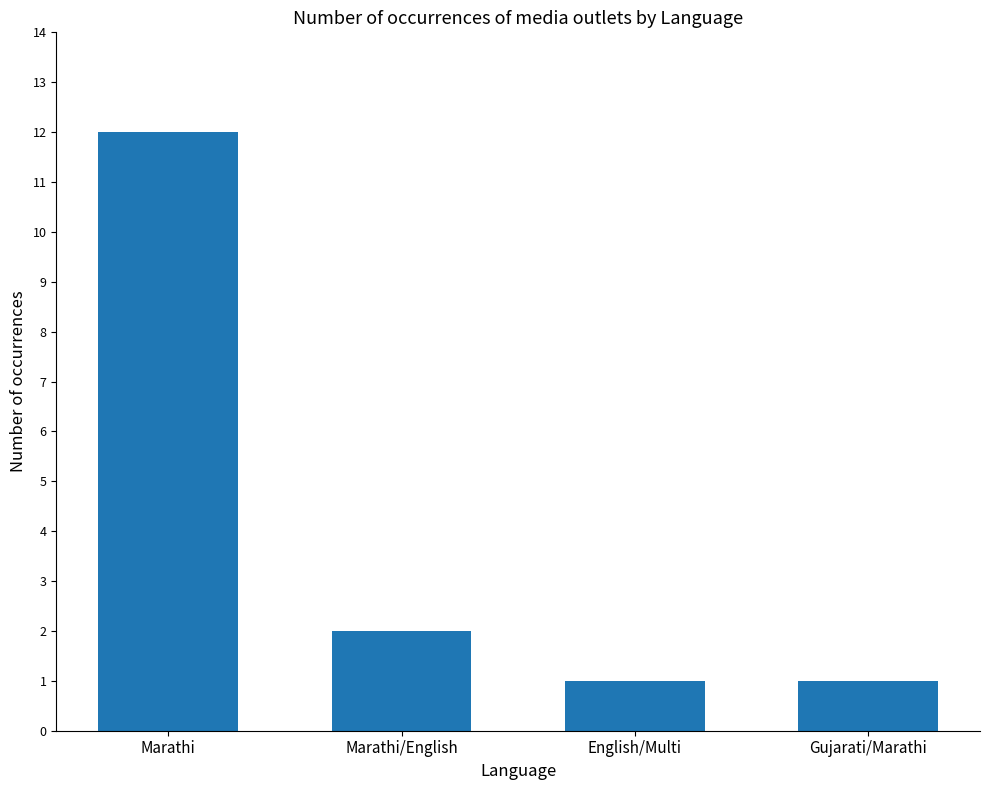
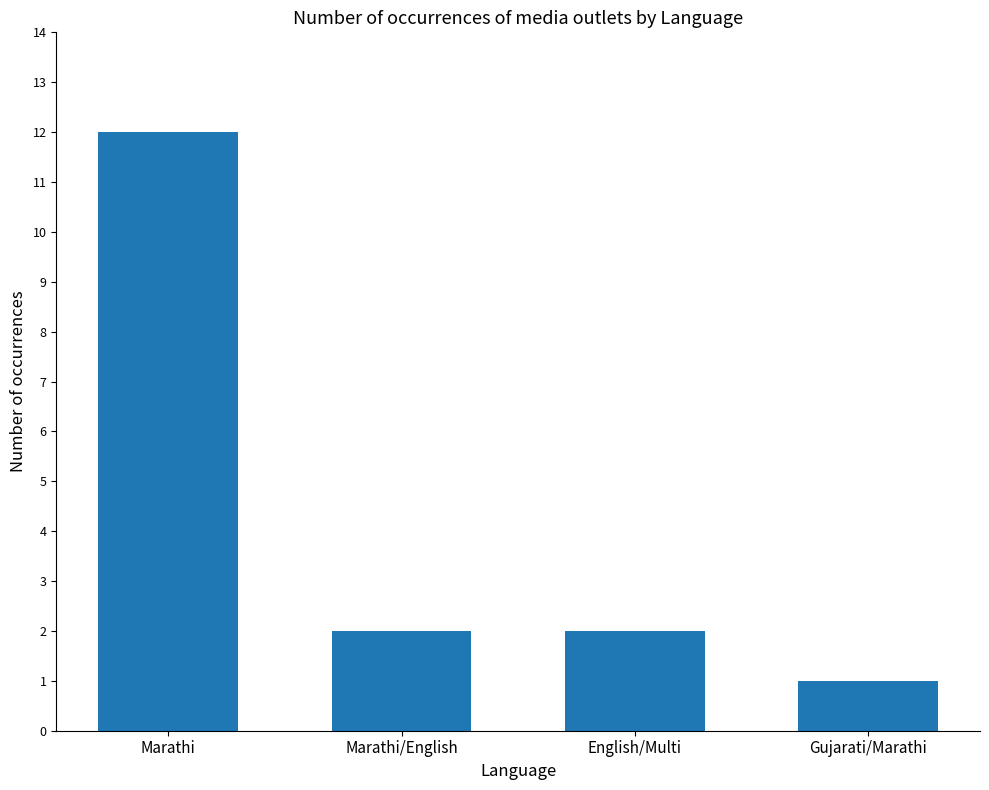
English/Multi: 1 -> 2
